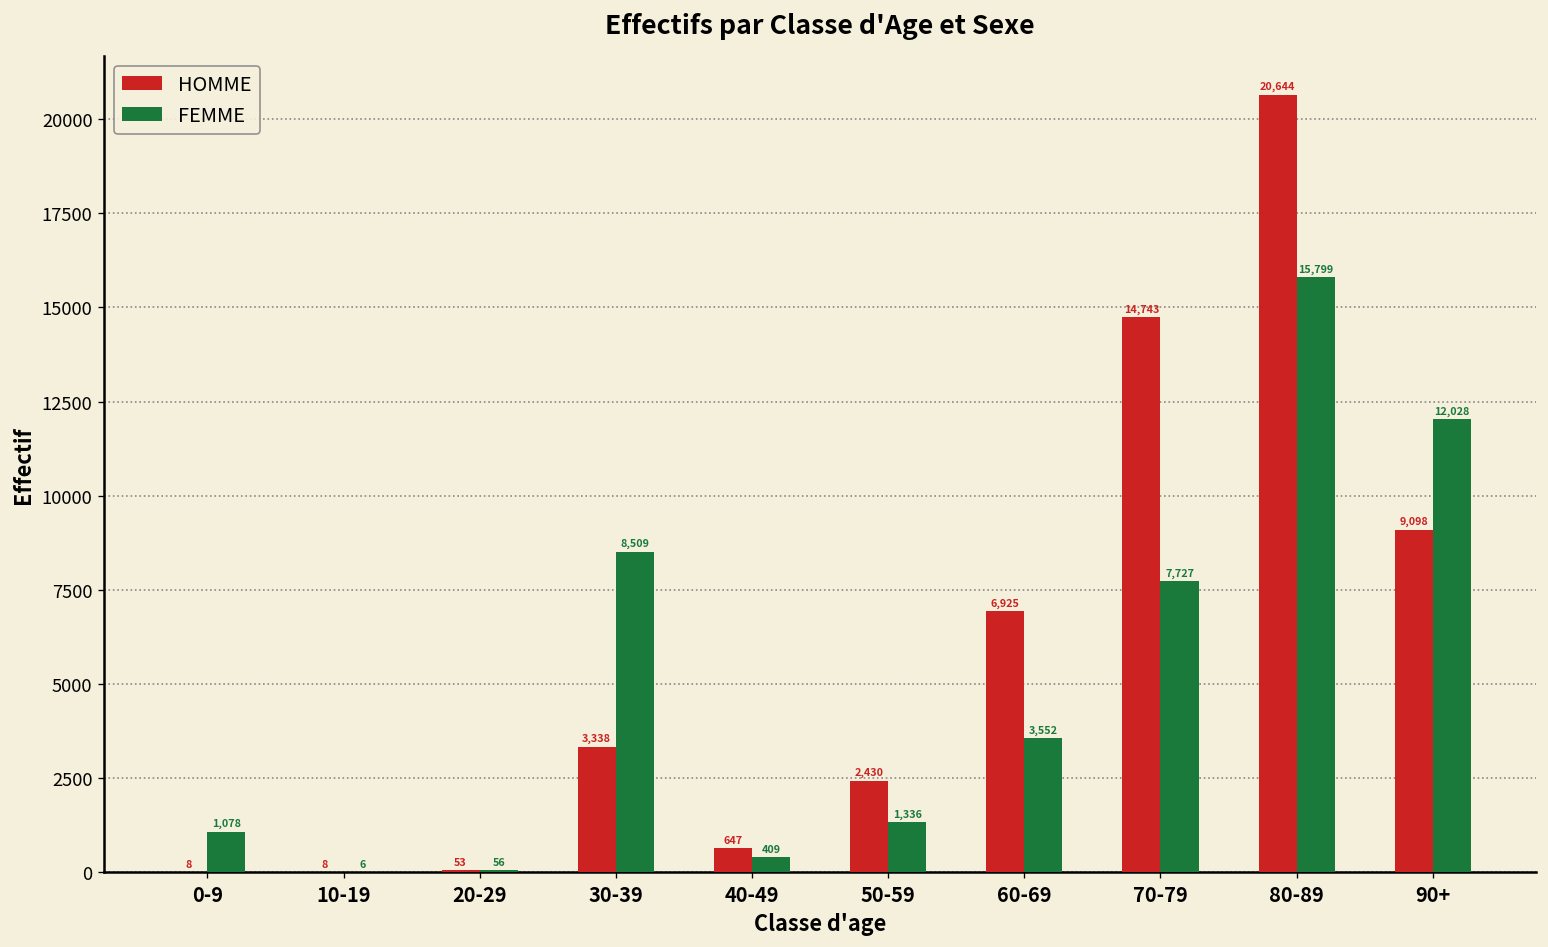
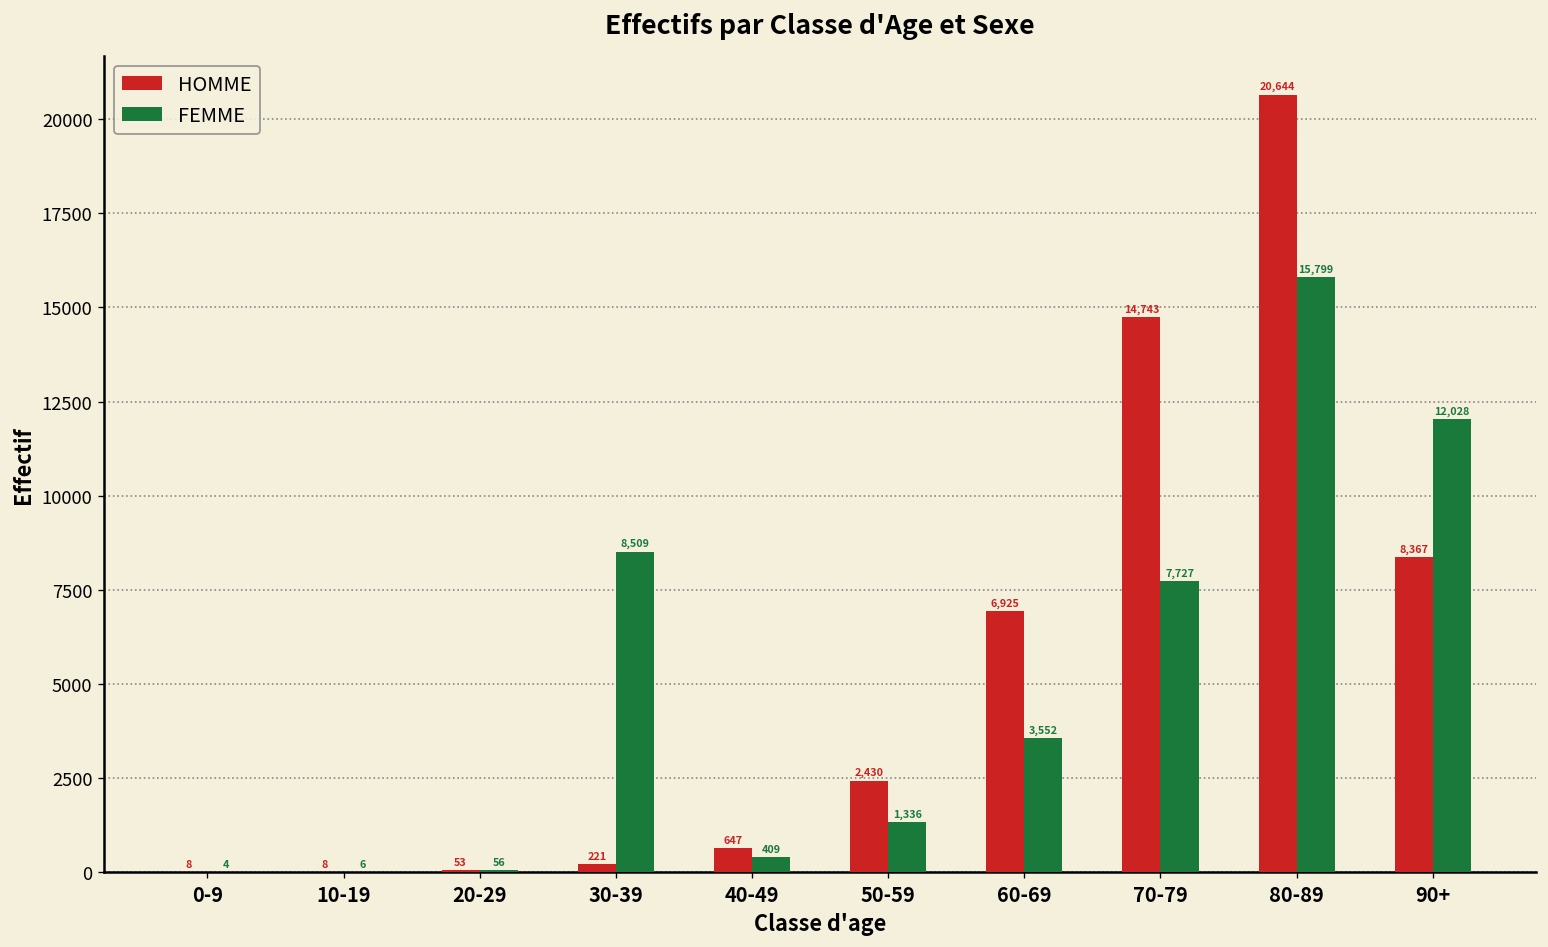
FEMME, 0-9: 1,078 -> 4
HOMME, 30-39: 3,338 -> 221
HOMME, 90+: 9,098 -> 8,367
